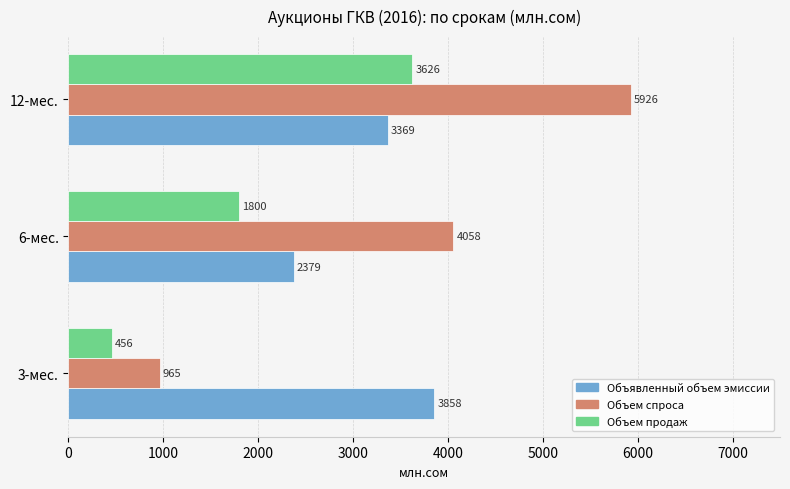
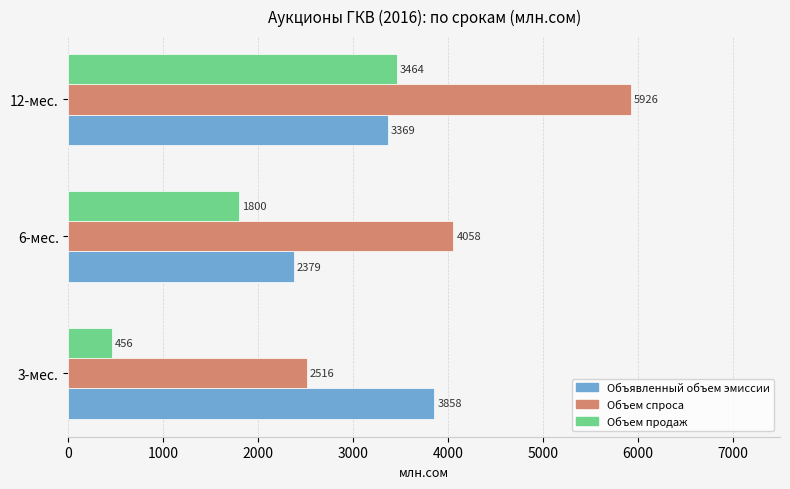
Объем продаж, 12-мес.: 3626 -> 3464
Объем спроса, 3-мес.: 965 -> 2516
